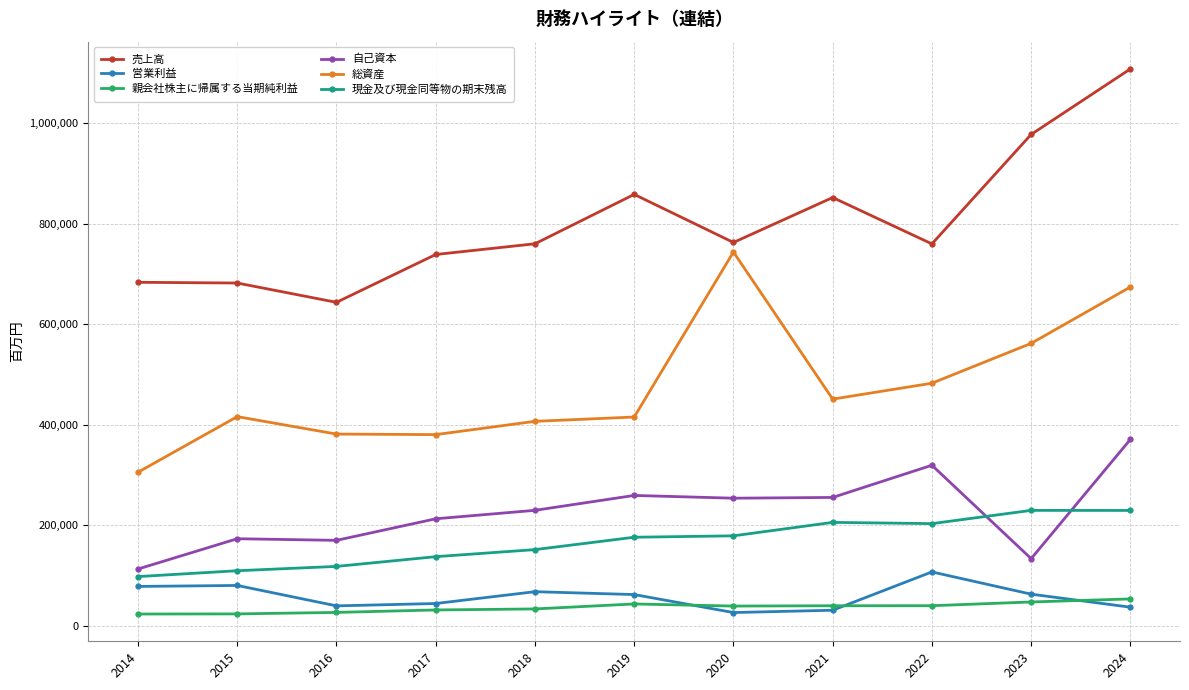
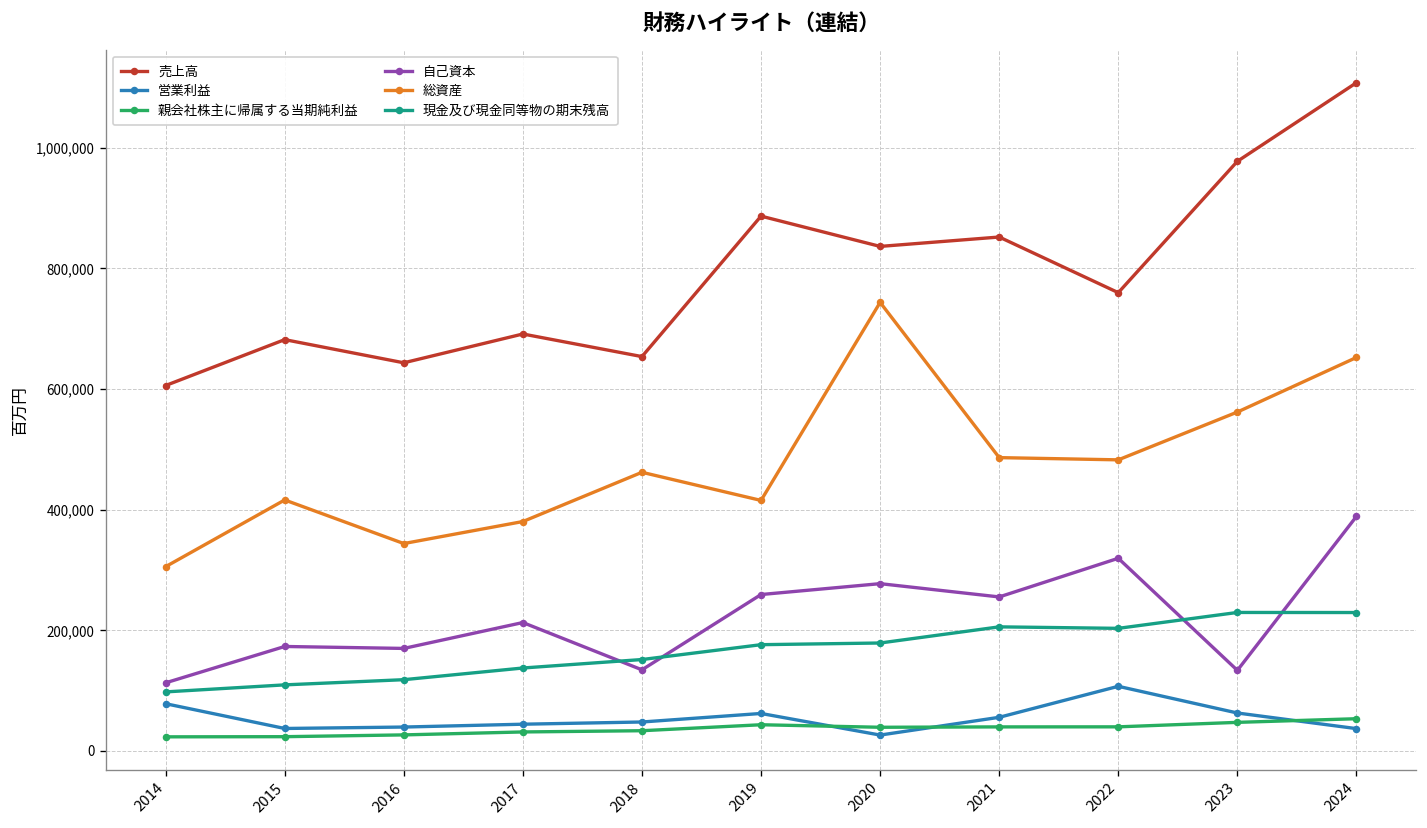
売上高, 2014: 680,000 -> 610,000
営業利益, 2015: 80,000 -> 40,000
総資産, 2016: 380,000 -> 340,000
売上高, 2017: 740,000 -> 690,000
売上高, 2018: 760,000 -> 650,000
営業利益, 2018: 70,000 -> 50,000
自己資本, 2018: 230,000 -> 130,000
総資産, 2018: 410,000 -> 460,000
売上高, 2019: 860,000 -> 890,000
売上高, 2020: 760,000 -> 840,000
自己資本, 2020: 250,000 -> 280,000
営業利益, 2021: 30,000 -> 60,000
総資産, 2021: 450,000 -> 490,000
自己資本, 2024: 370,000 -> 390,000
総資産, 2024: 670,000 -> 650,000
